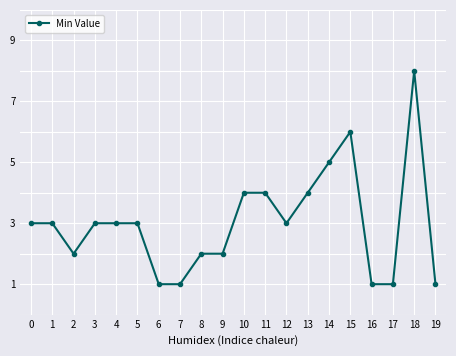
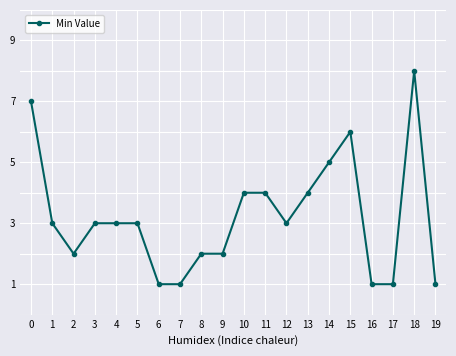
0: 3 -> 7
